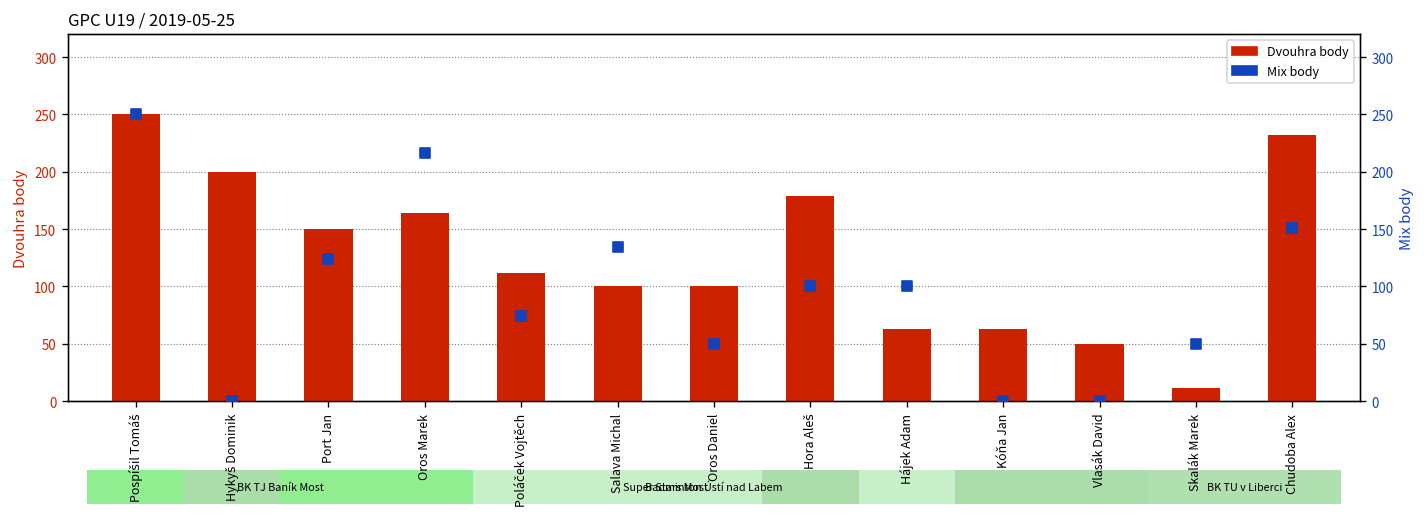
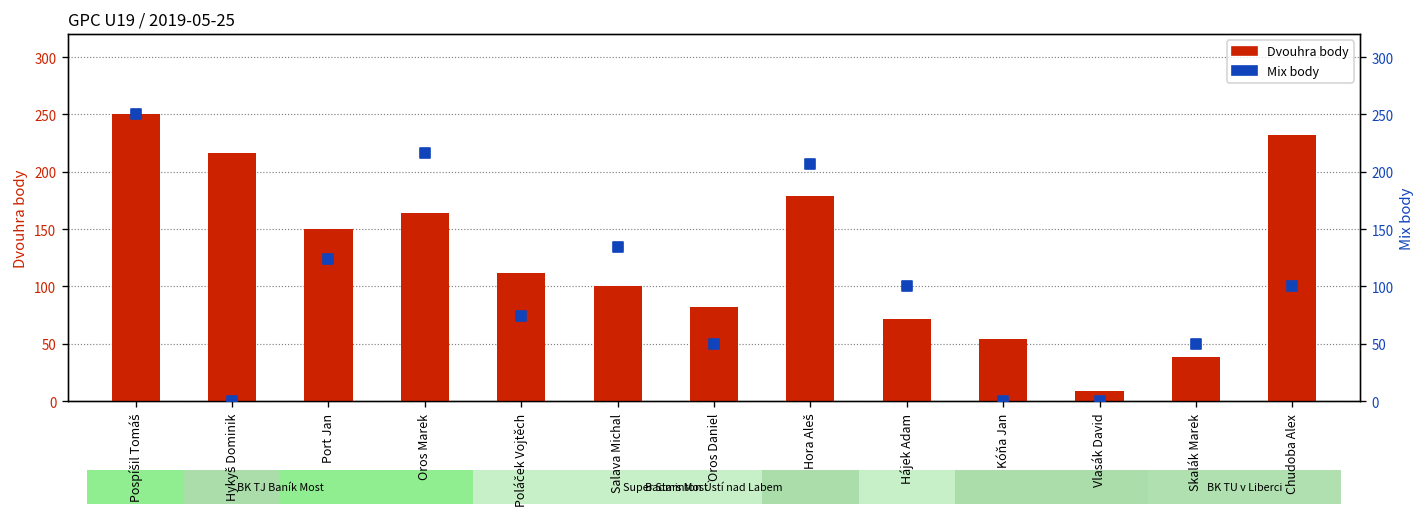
Dvouhra body, Hykyš Dominik: 200 -> 220
Dvouhra body, Oros Daniel: 100 -> 80
Dvouhra body, Hájek Adam: 60 -> 70
Dvouhra body, Kóňa Jan: 60 -> 50
Dvouhra body, Vlasák David: 50 -> 10
Dvouhra body, Skalák Marek: 10 -> 40
Mix body, Hora Aleš: 100 -> 210
Mix body, Chudoba Alex: 150 -> 100
